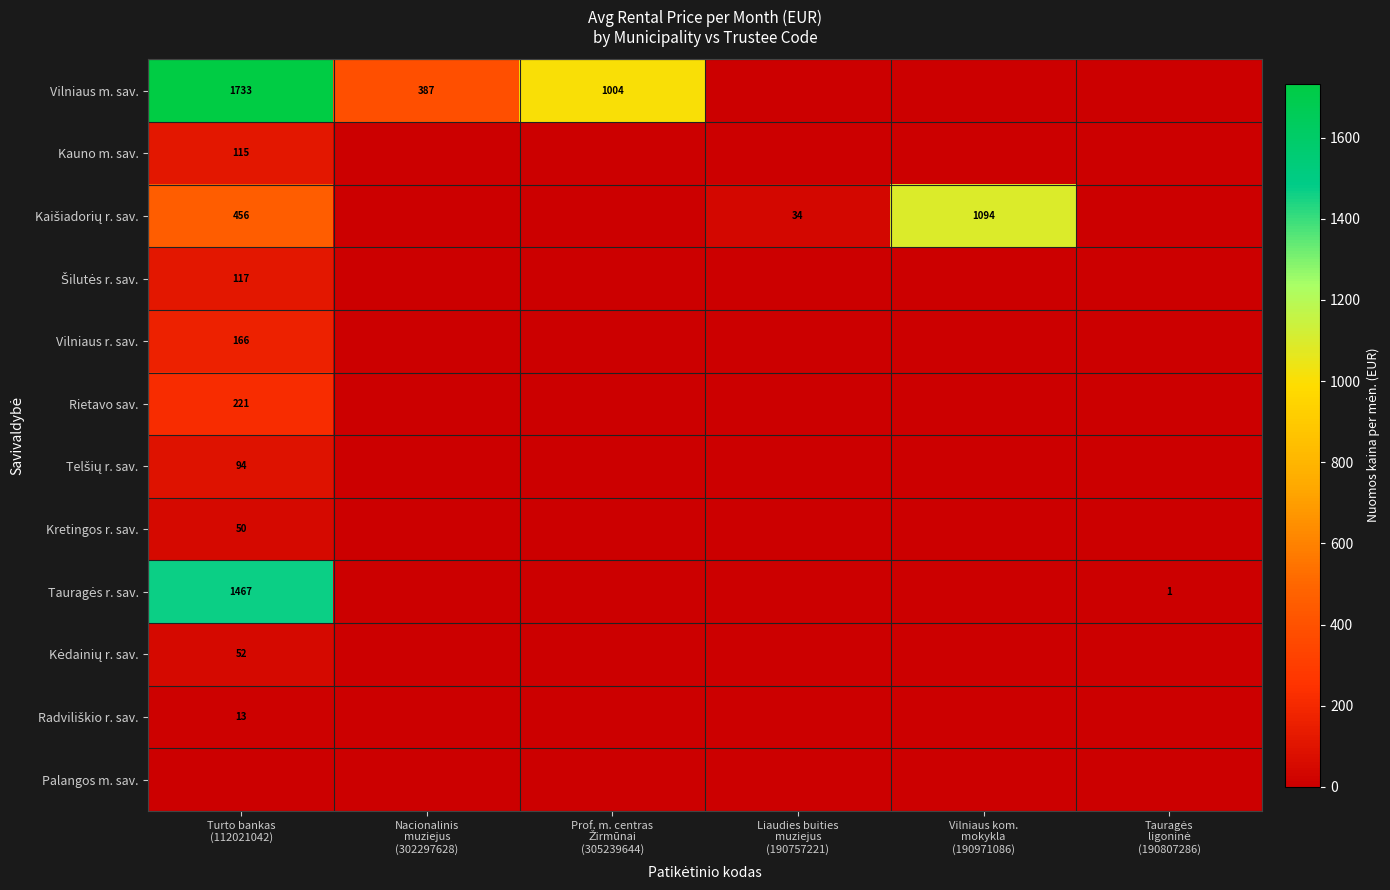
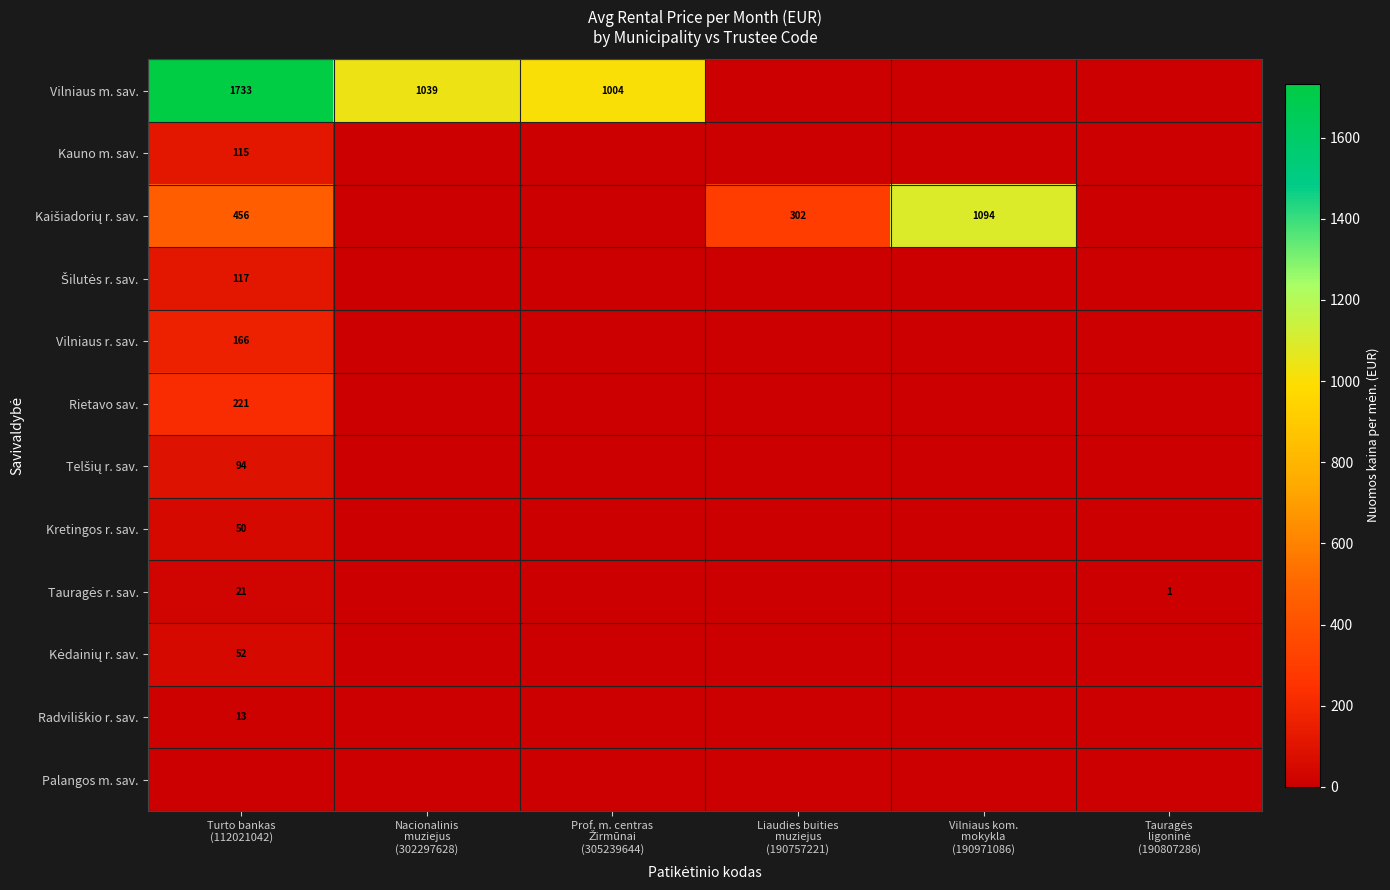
Vilniaus m. sav., Nacionalinis muziejus (302297628): 387 -> 1039
Kaišiadorių r. sav., Liaudies buities muziejus (190757221): 34 -> 302
Tauragės r. sav., Turto bankas (112021042): 1467 -> 21
